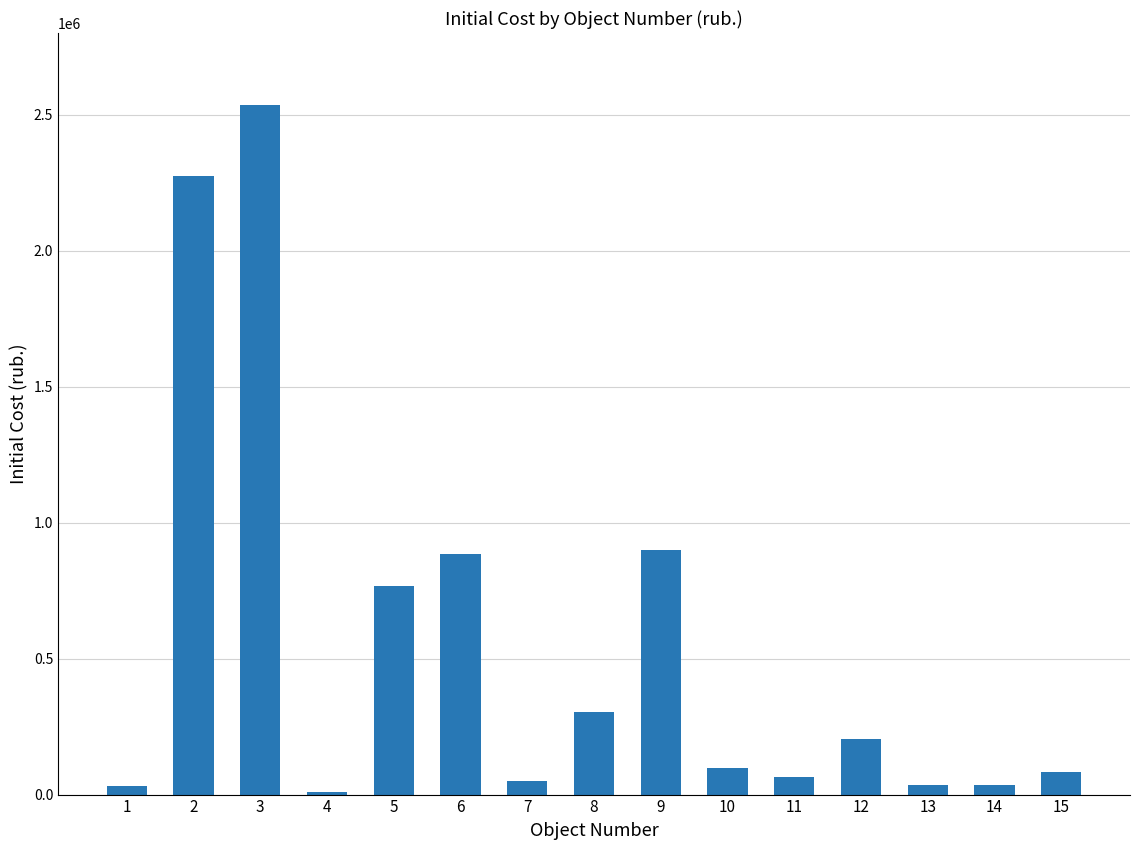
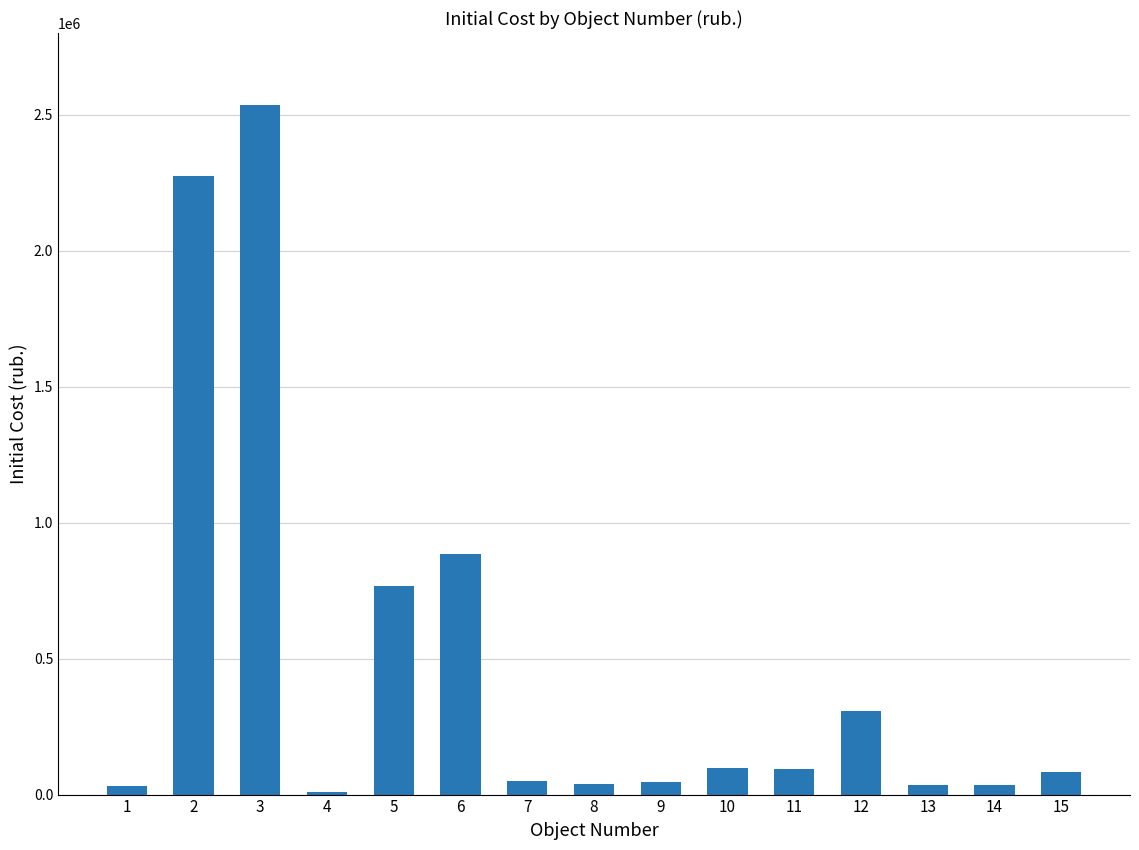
8: 300000 -> 40000
9: 900000 -> 50000
11: 70000 -> 100000
12: 200000 -> 310000
